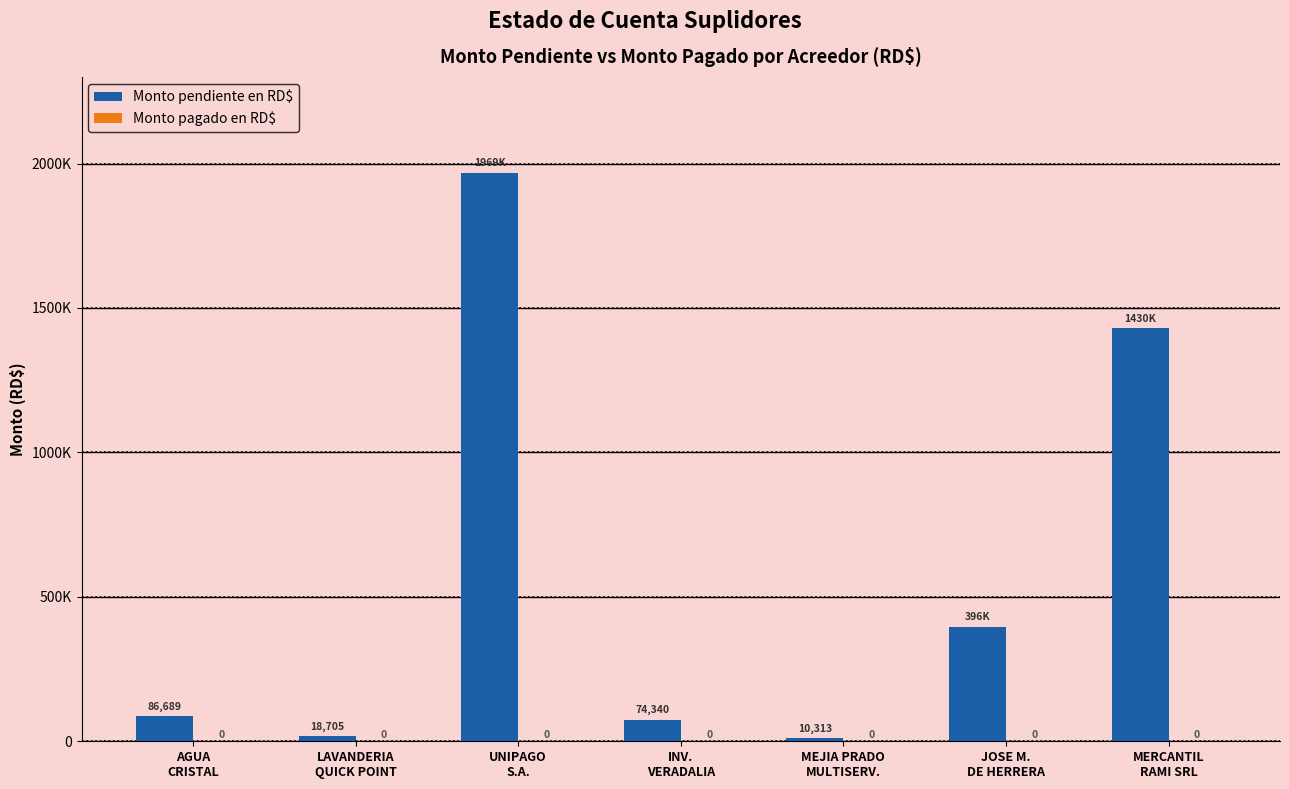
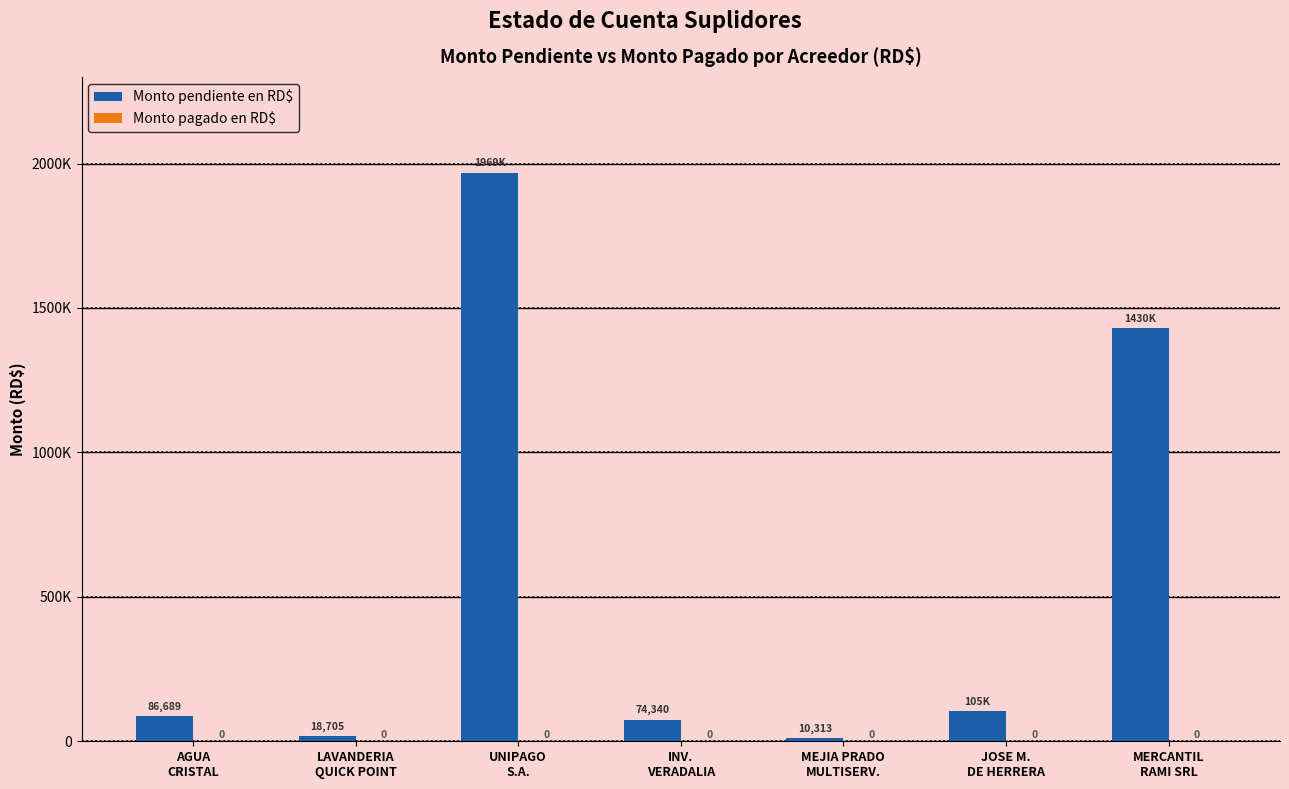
Monto pendiente en RD$, JOSE M. DE HERRERA: 396K -> 105K
